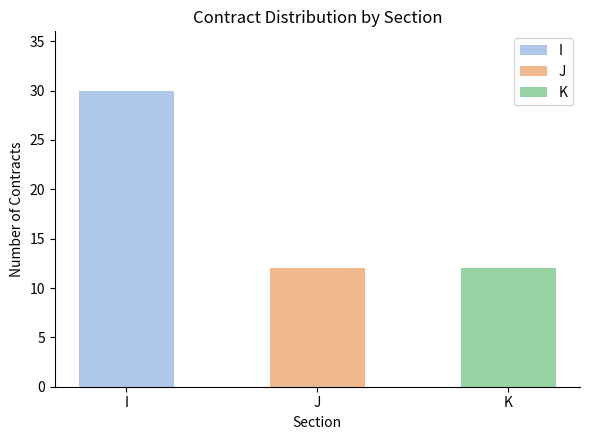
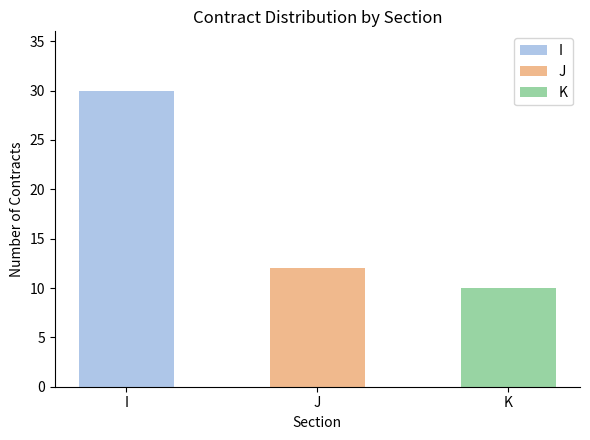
K: 12 -> 10
